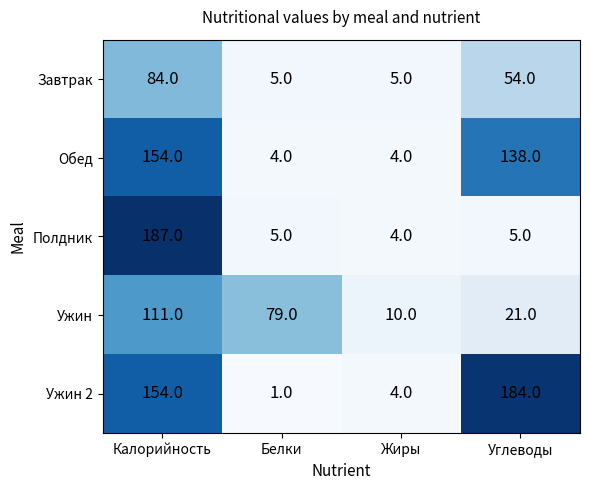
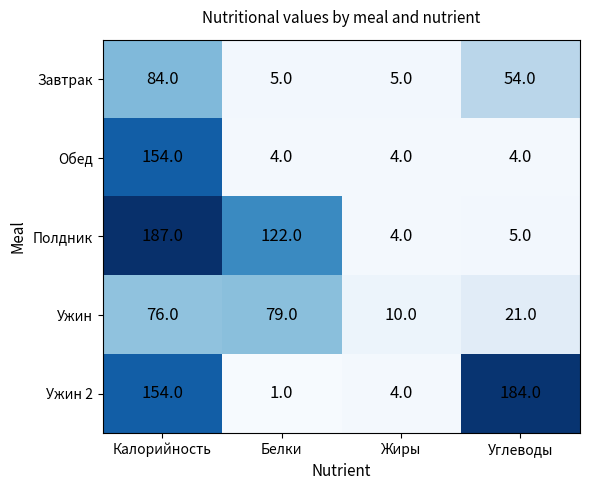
Обед, Углеводы: 138.0 -> 4.0
Полдник, Белки: 5.0 -> 122.0
Ужин, Калорийность: 111.0 -> 76.0
